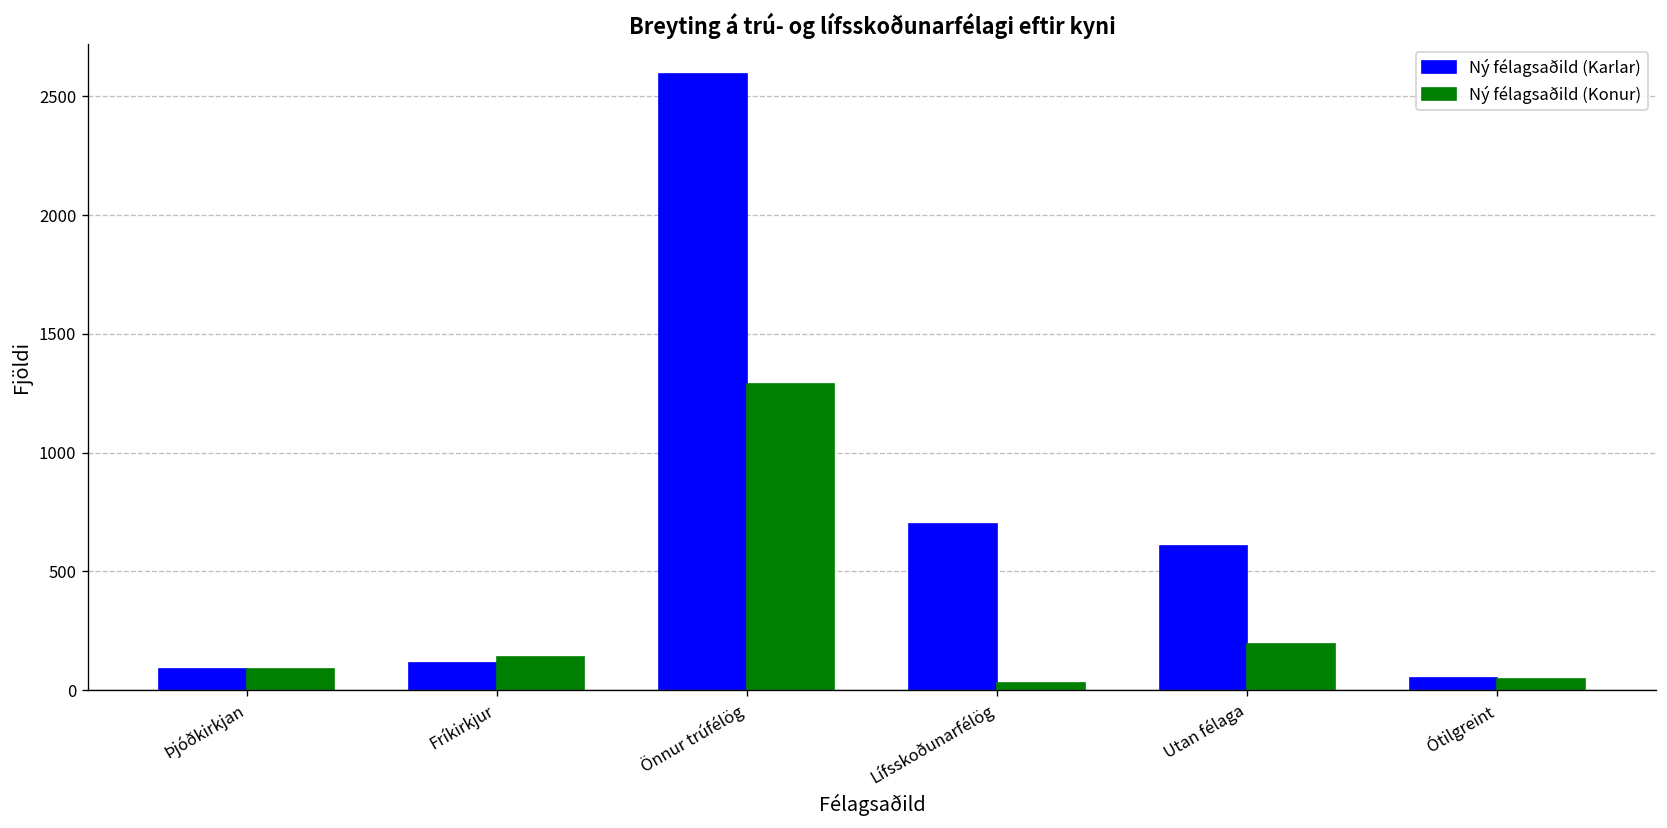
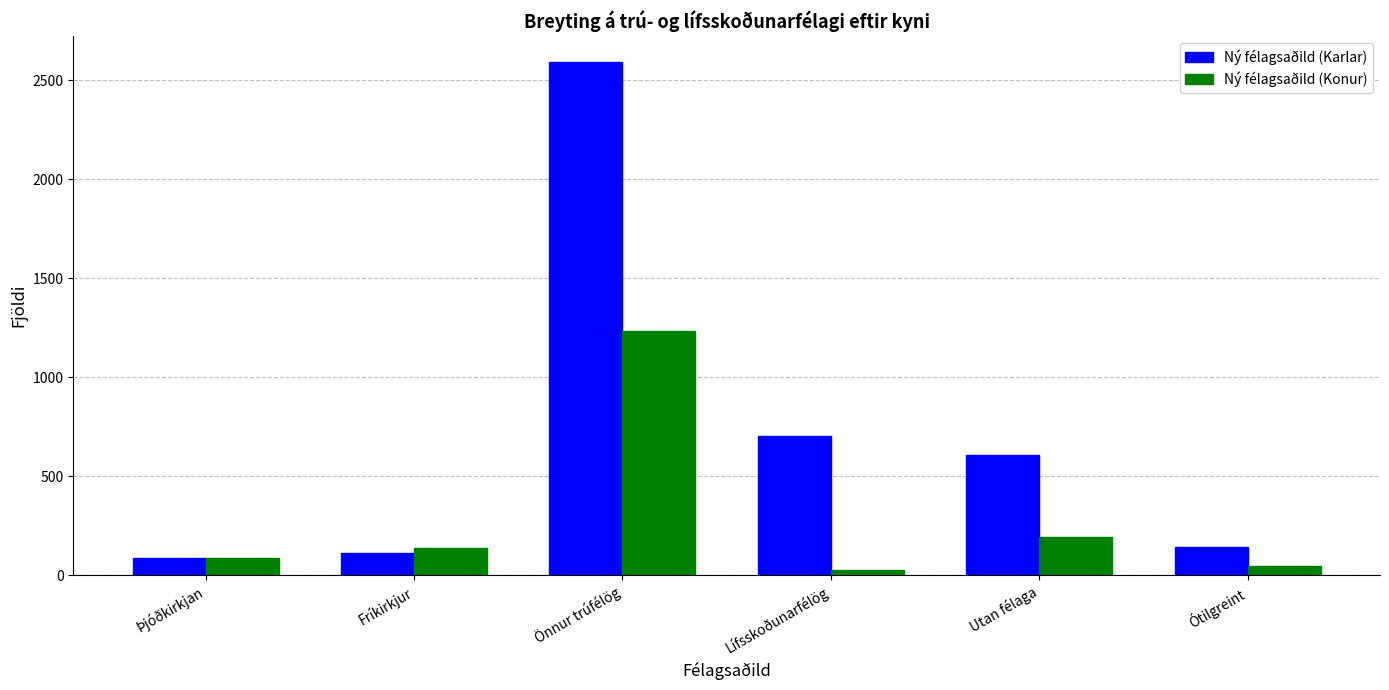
Ný félagsaðild (Konur), Önnur trúfélög: 1290 -> 1240
Ný félagsaðild (Karlar), Ótilgreint: 50 -> 140
